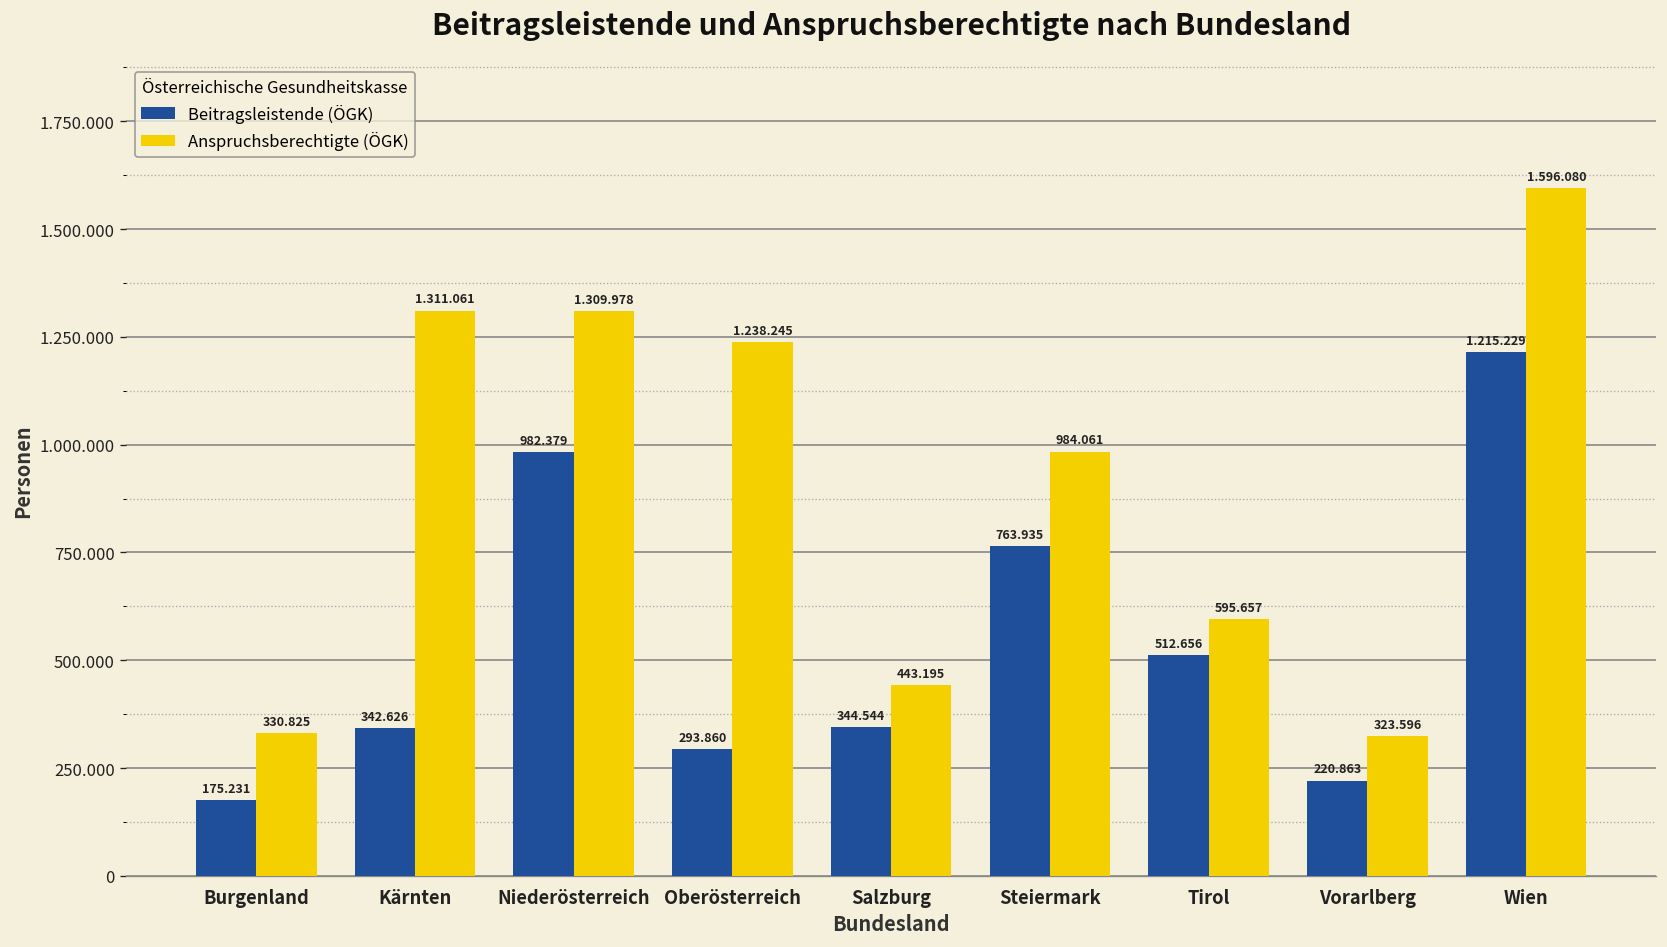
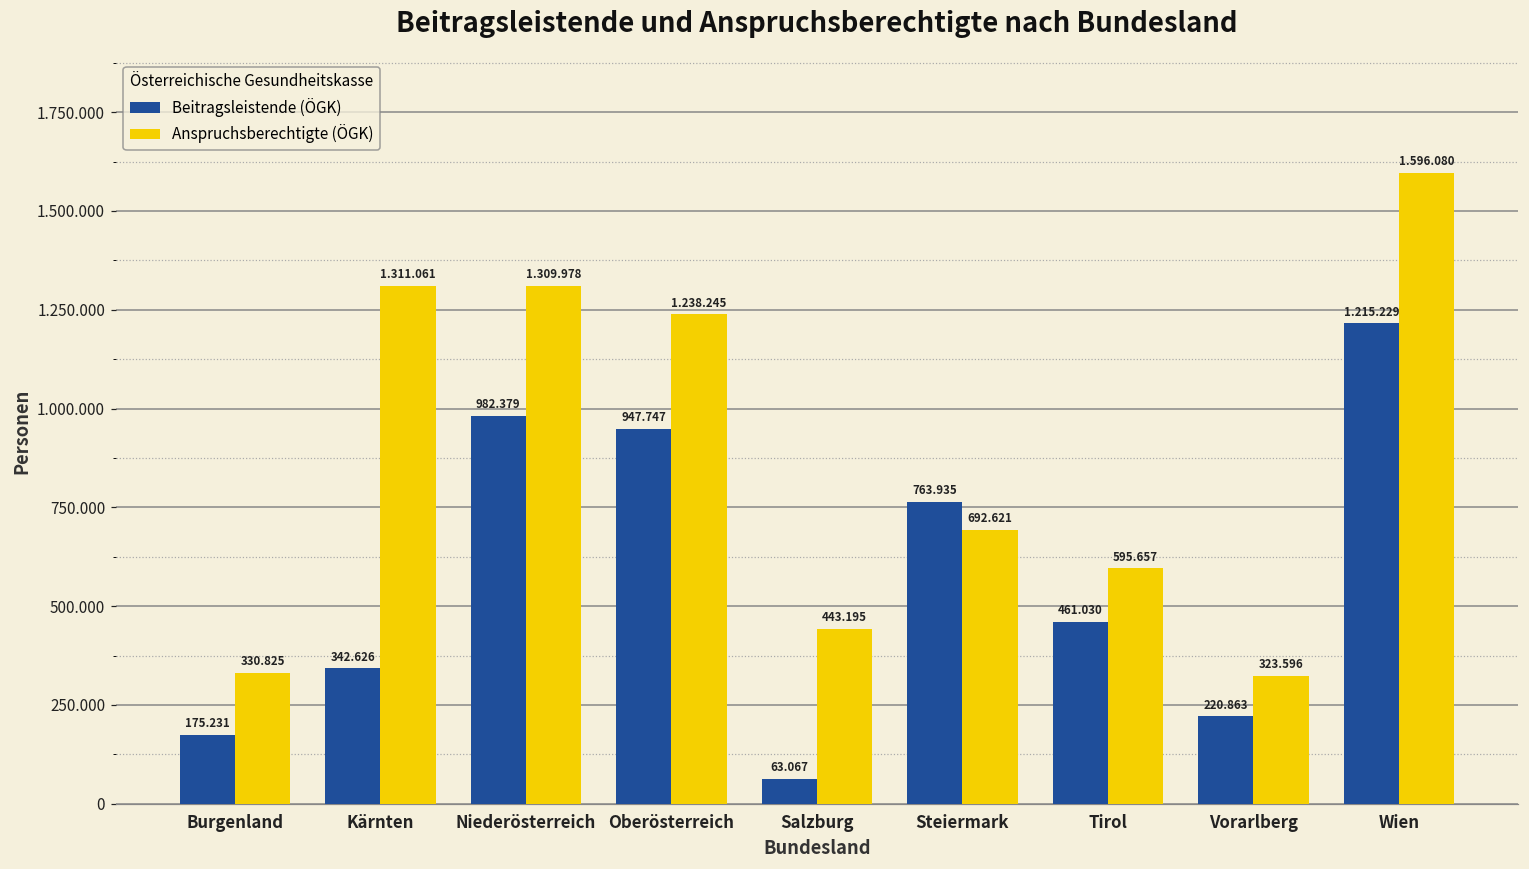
Beitragsleistende (ÖGK), Oberösterreich: 293.860 -> 947.747
Beitragsleistende (ÖGK), Salzburg: 344.544 -> 63.067
Anspruchsberechtigte (ÖGK), Steiermark: 984.061 -> 692.621
Beitragsleistende (ÖGK), Tirol: 512.656 -> 461.030
